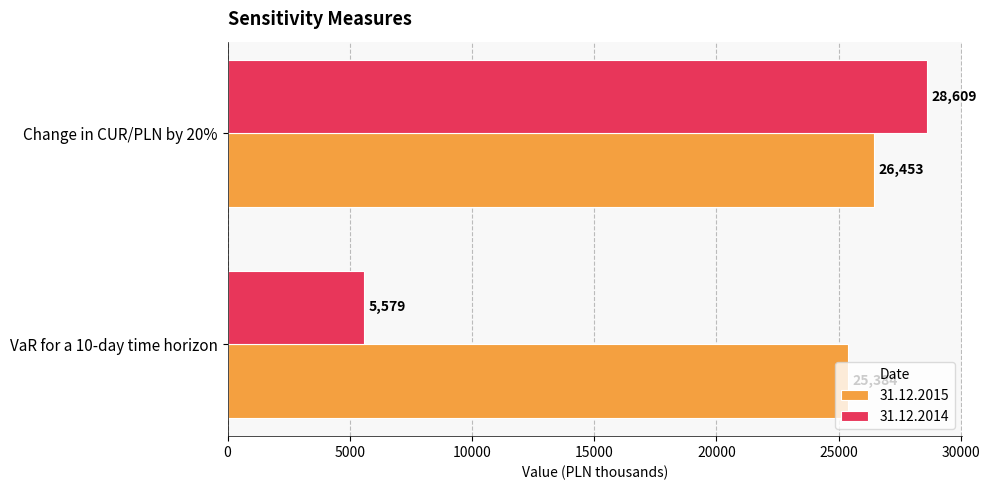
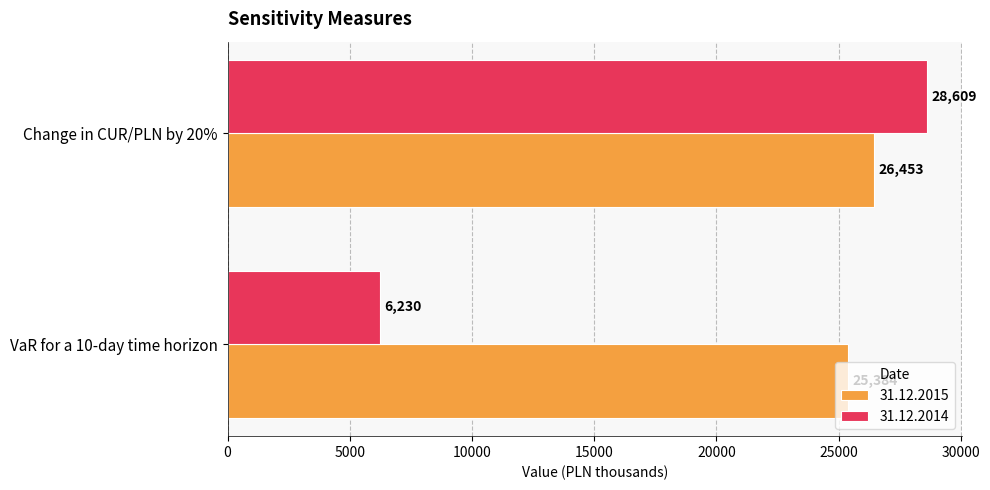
31.12.2014, VaR for a 10-day time horizon: 5,579 -> 6,230
